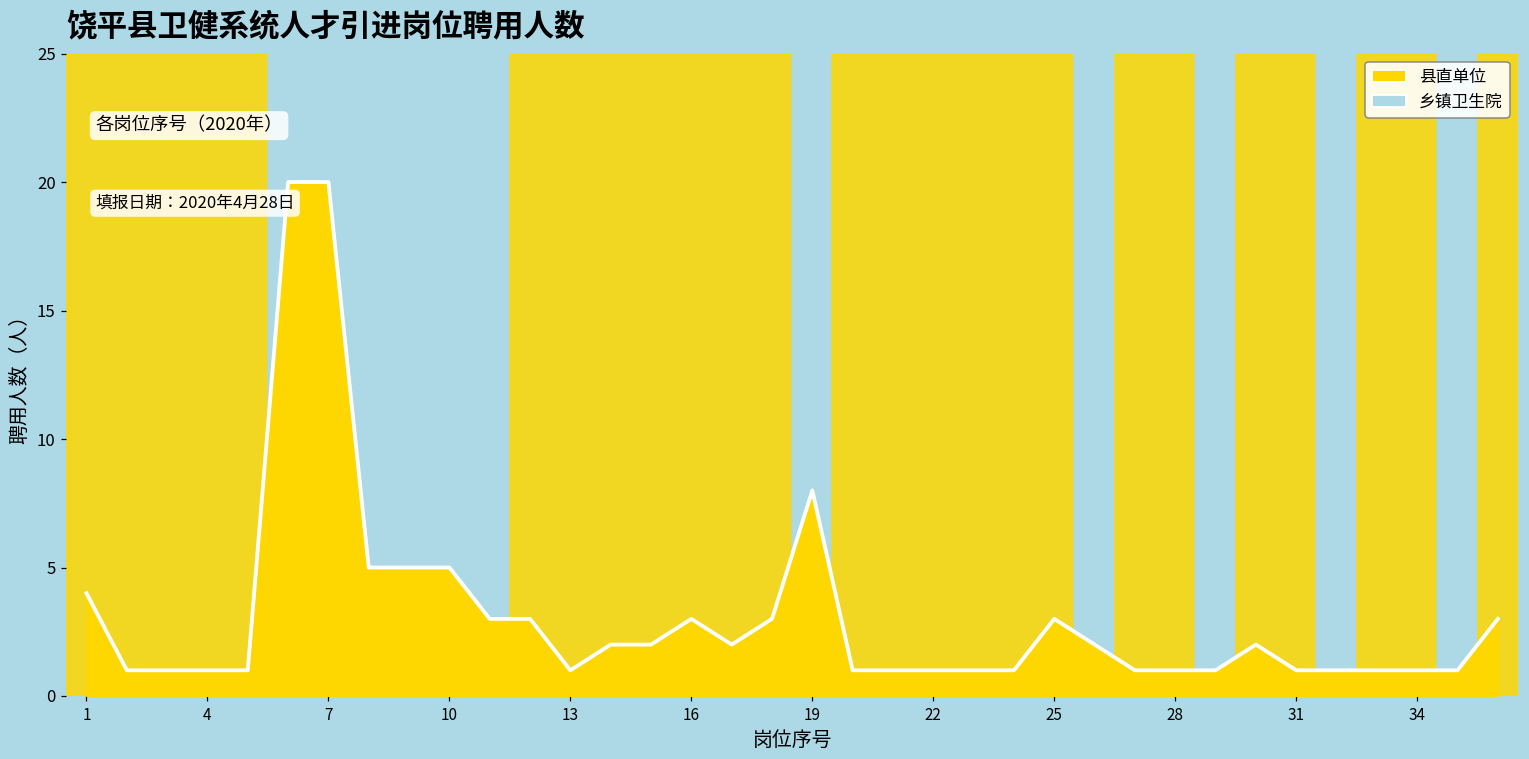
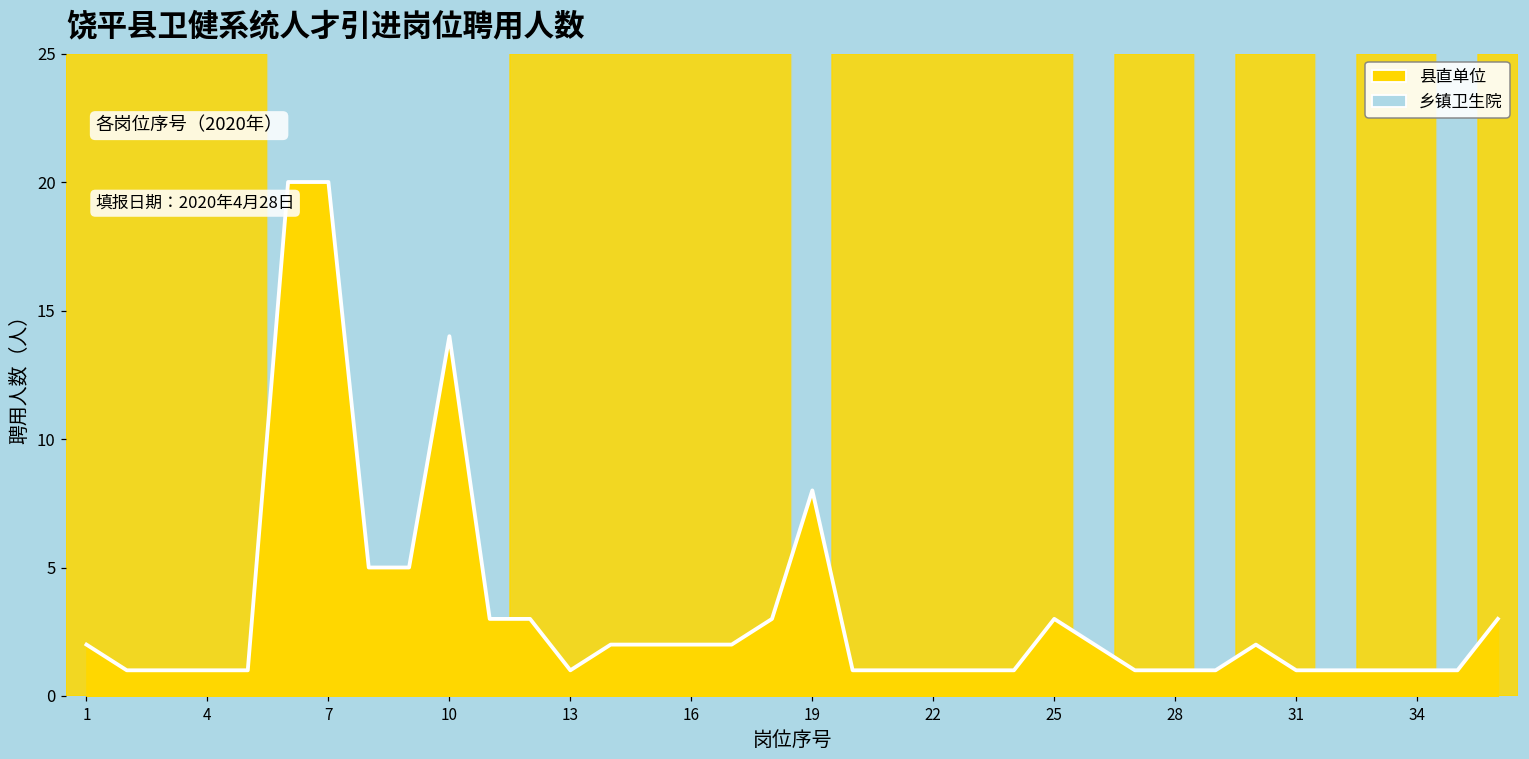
1: 4 -> 2
10: 5 -> 14
16: 3 -> 2
